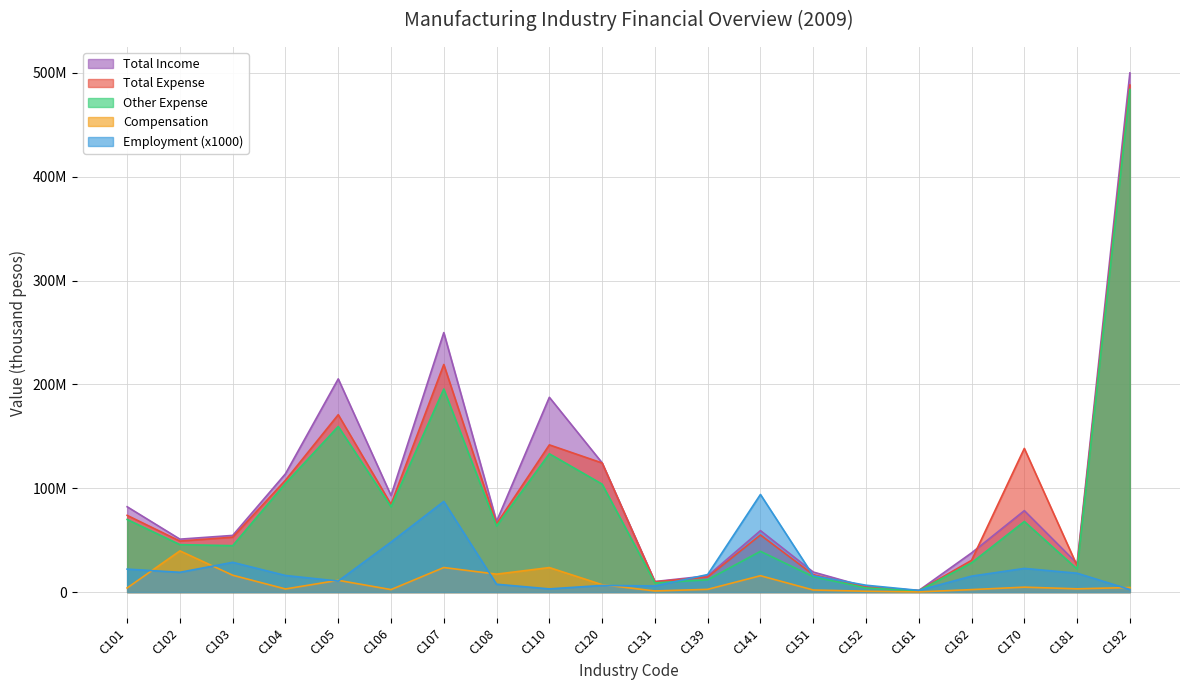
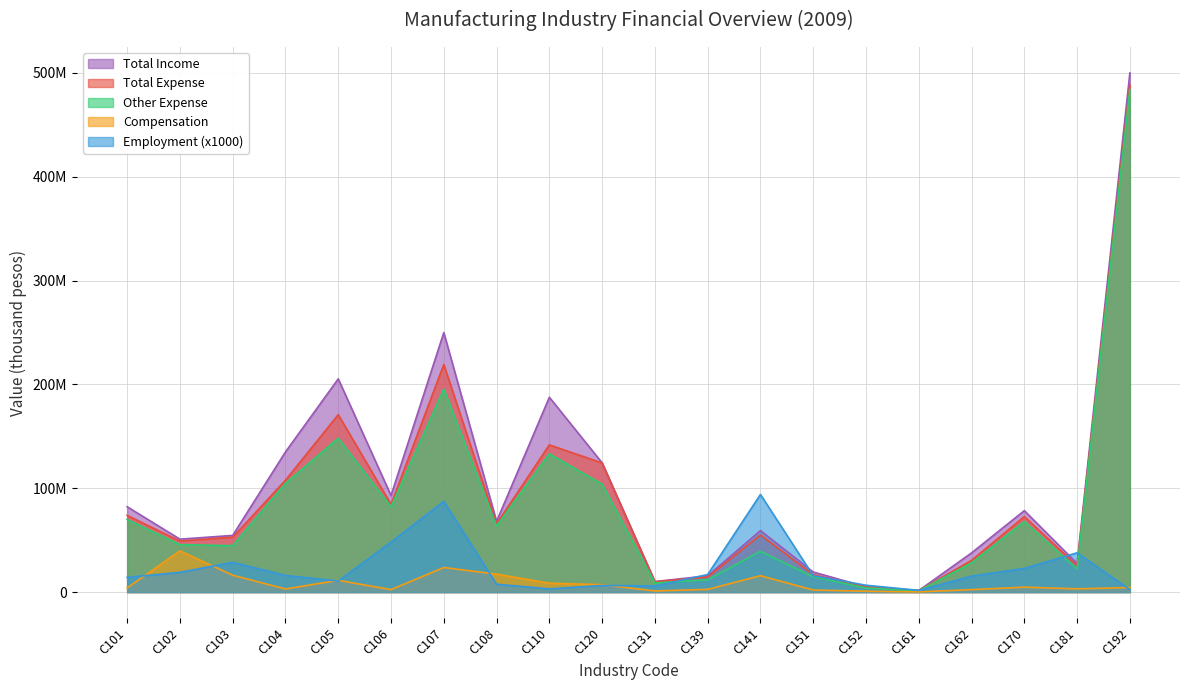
Employment (x1000), C101: 22000000 -> 14000000
Total Income, C104: 114000000 -> 135000000
Other Expense, C105: 159000000 -> 148000000
Compensation, C110: 24000000 -> 9000000
Total Expense, C170: 138000000 -> 73000000
Employment (x1000), C181: 18000000 -> 38000000
